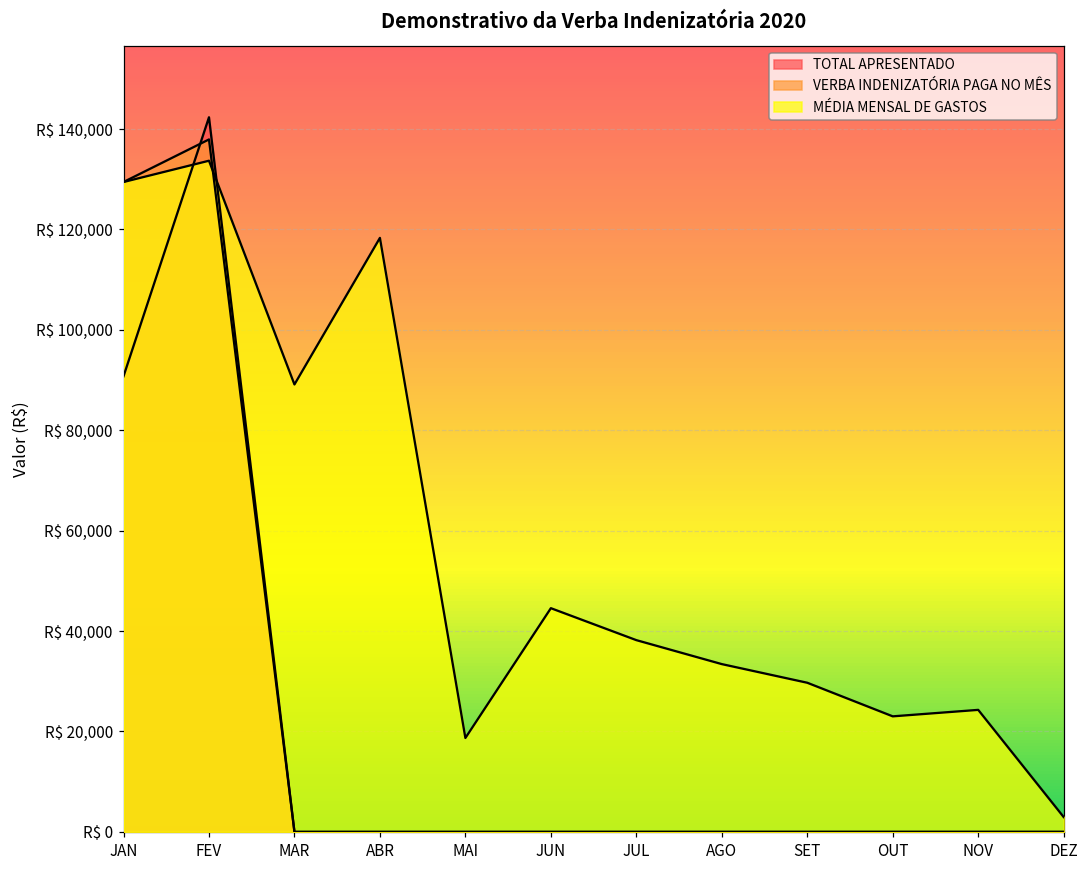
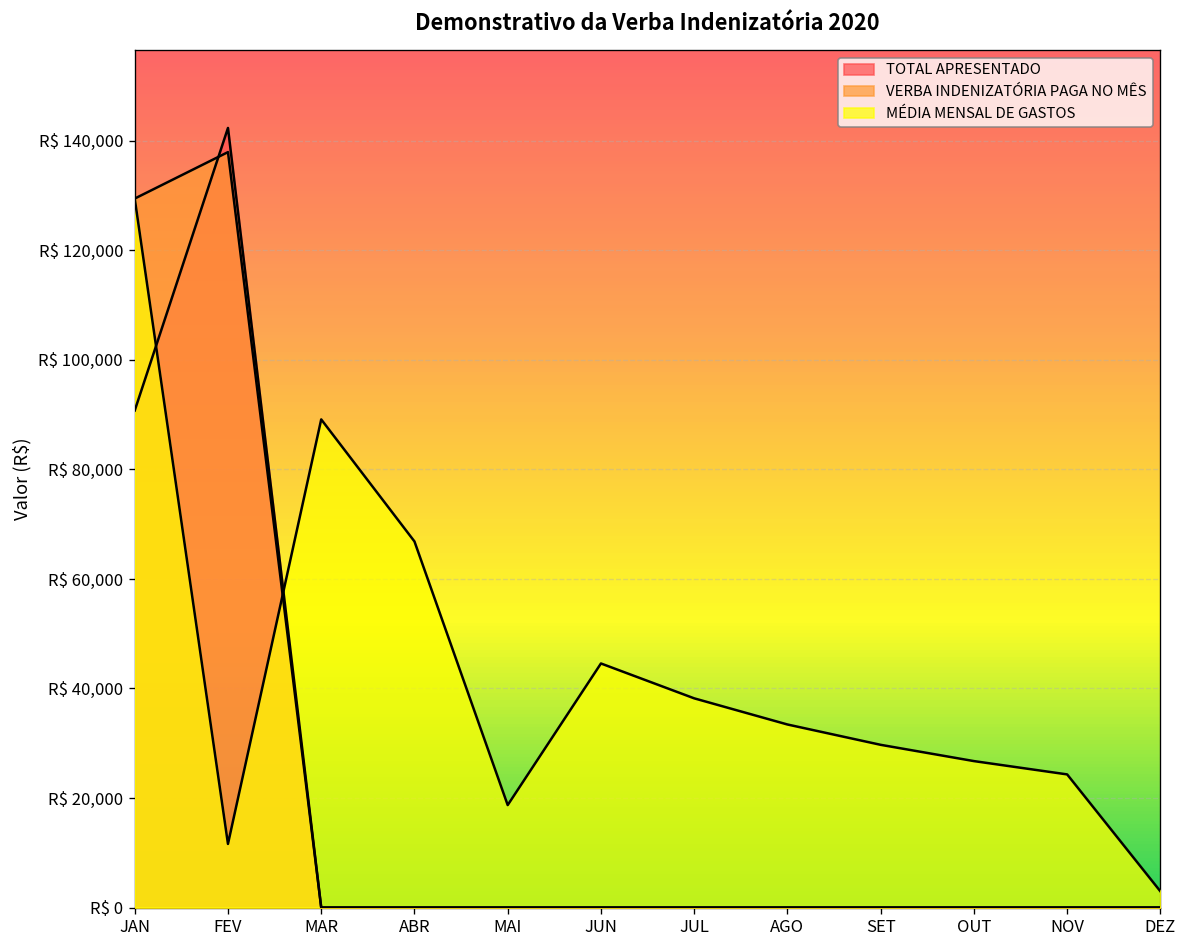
MÉDIA MENSAL DE GASTOS, FEV: R$ 134,000 -> R$ 12,000
MÉDIA MENSAL DE GASTOS, ABR: R$ 118,000 -> R$ 67,000
MÉDIA MENSAL DE GASTOS, OUT: R$ 23,000 -> R$ 27,000
